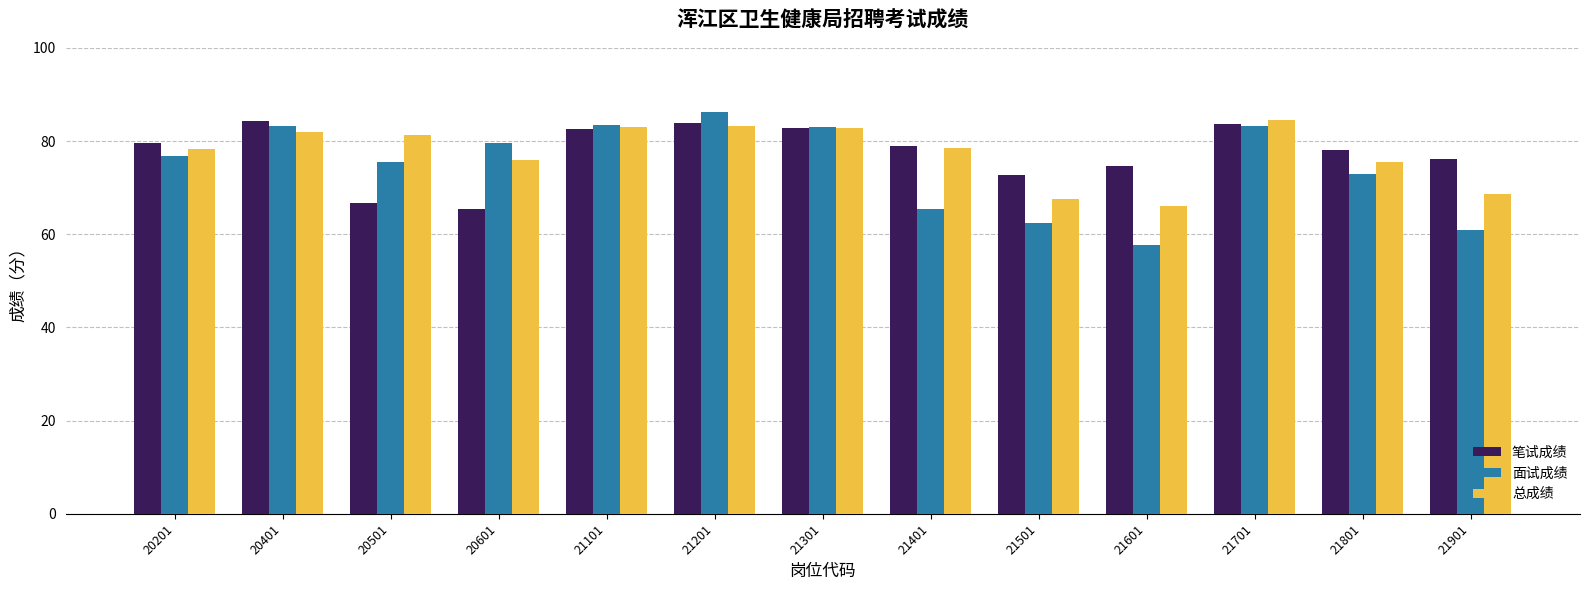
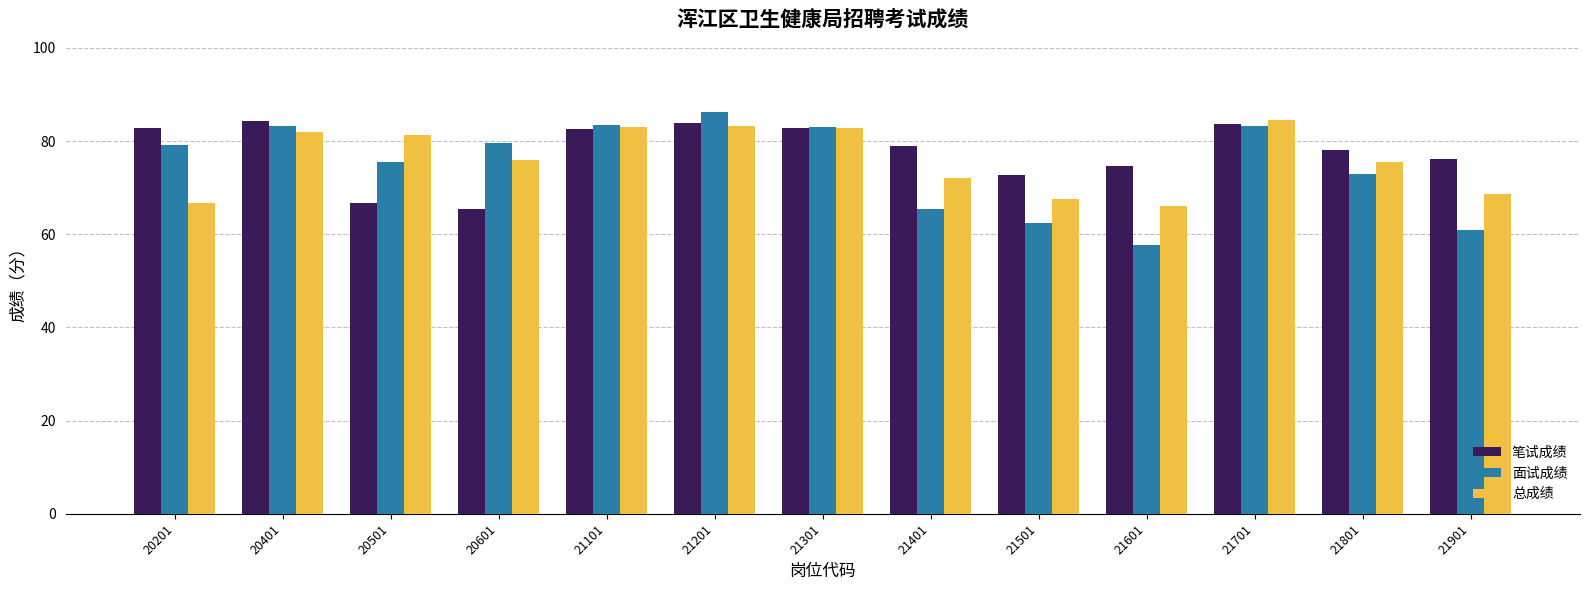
笔试成绩, 20201: 80 -> 83
面试成绩, 20201: 77 -> 79
总成绩, 20201: 78 -> 67
总成绩, 21401: 79 -> 72
